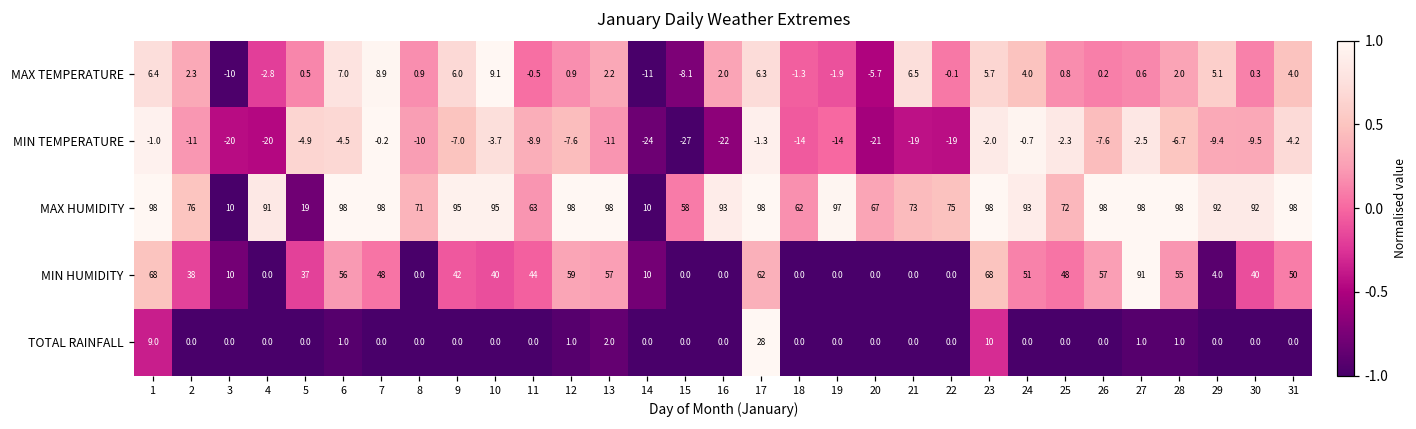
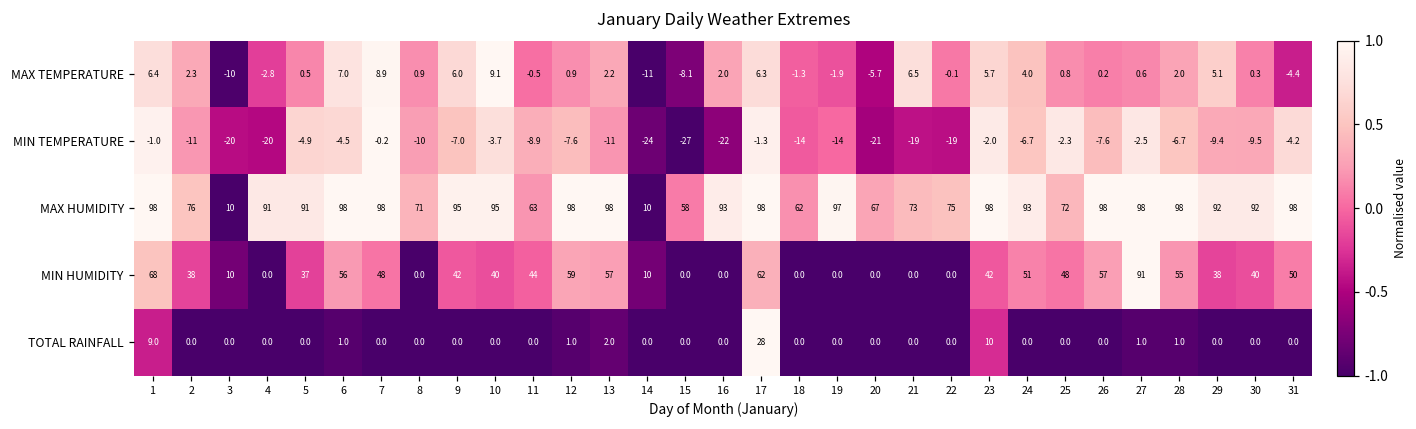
MAX TEMPERATURE, 31: 4.0 -> -4.4
MIN TEMPERATURE, 24: -0.7 -> -6.7
MAX HUMIDITY, 5: 19 -> 91
MIN HUMIDITY, 23: 68 -> 42
MIN HUMIDITY, 29: 4.0 -> 38
